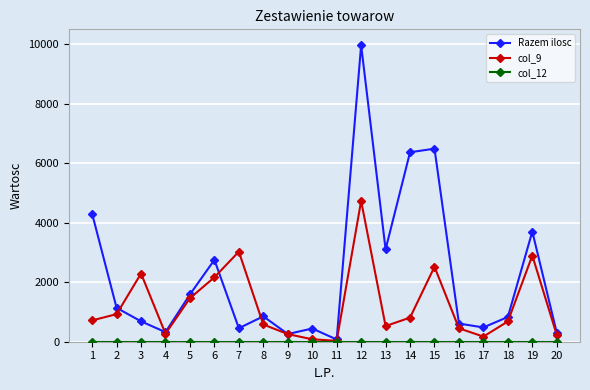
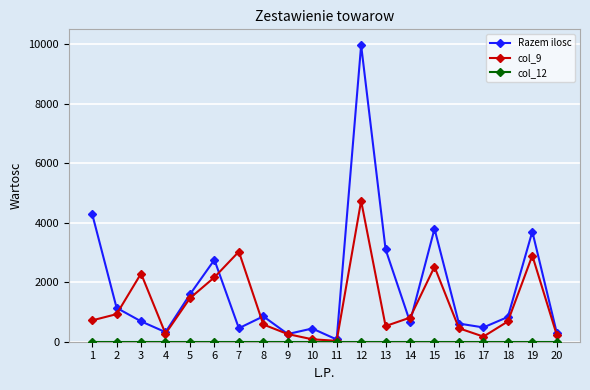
Razem ilosc, 14: 6400 -> 700
Razem ilosc, 15: 6500 -> 3800
